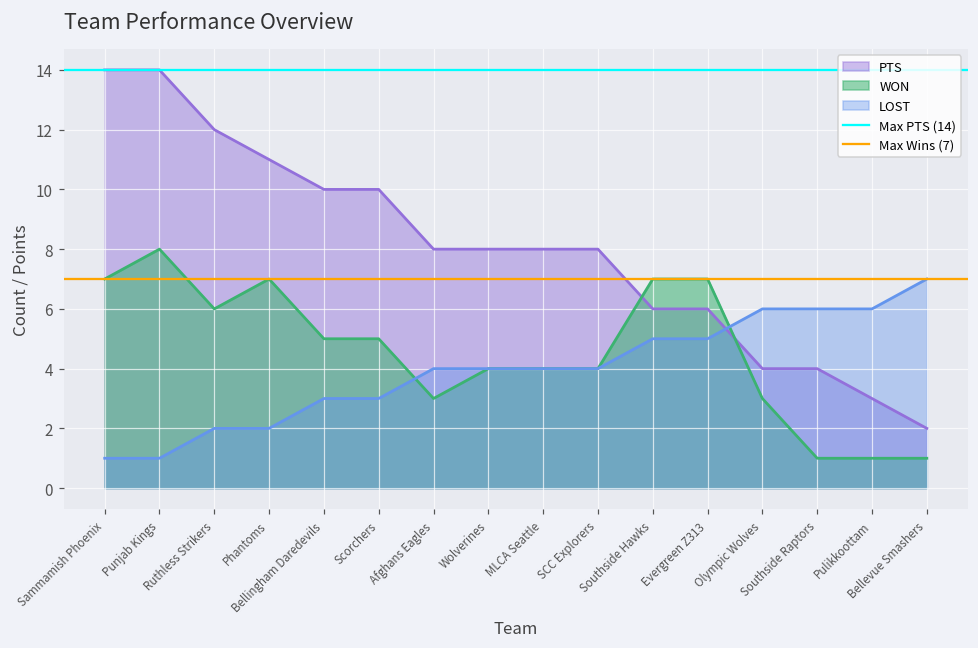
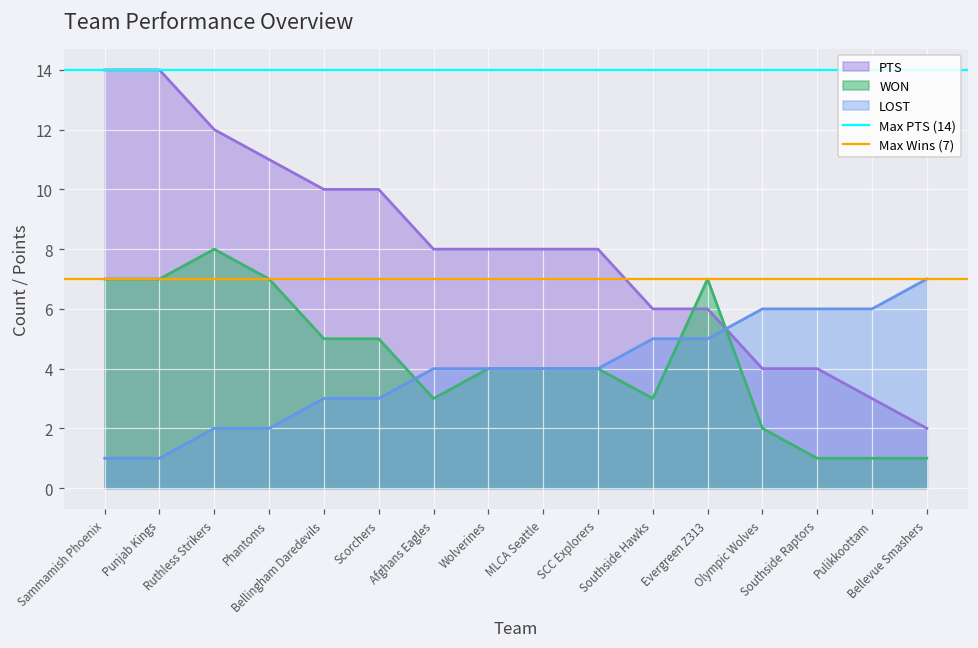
WON, Punjab Kings: 8 -> 7
WON, Ruthless Strikers: 6 -> 8
WON, Southside Hawks: 7 -> 3
WON, Olympic Wolves: 3 -> 2
